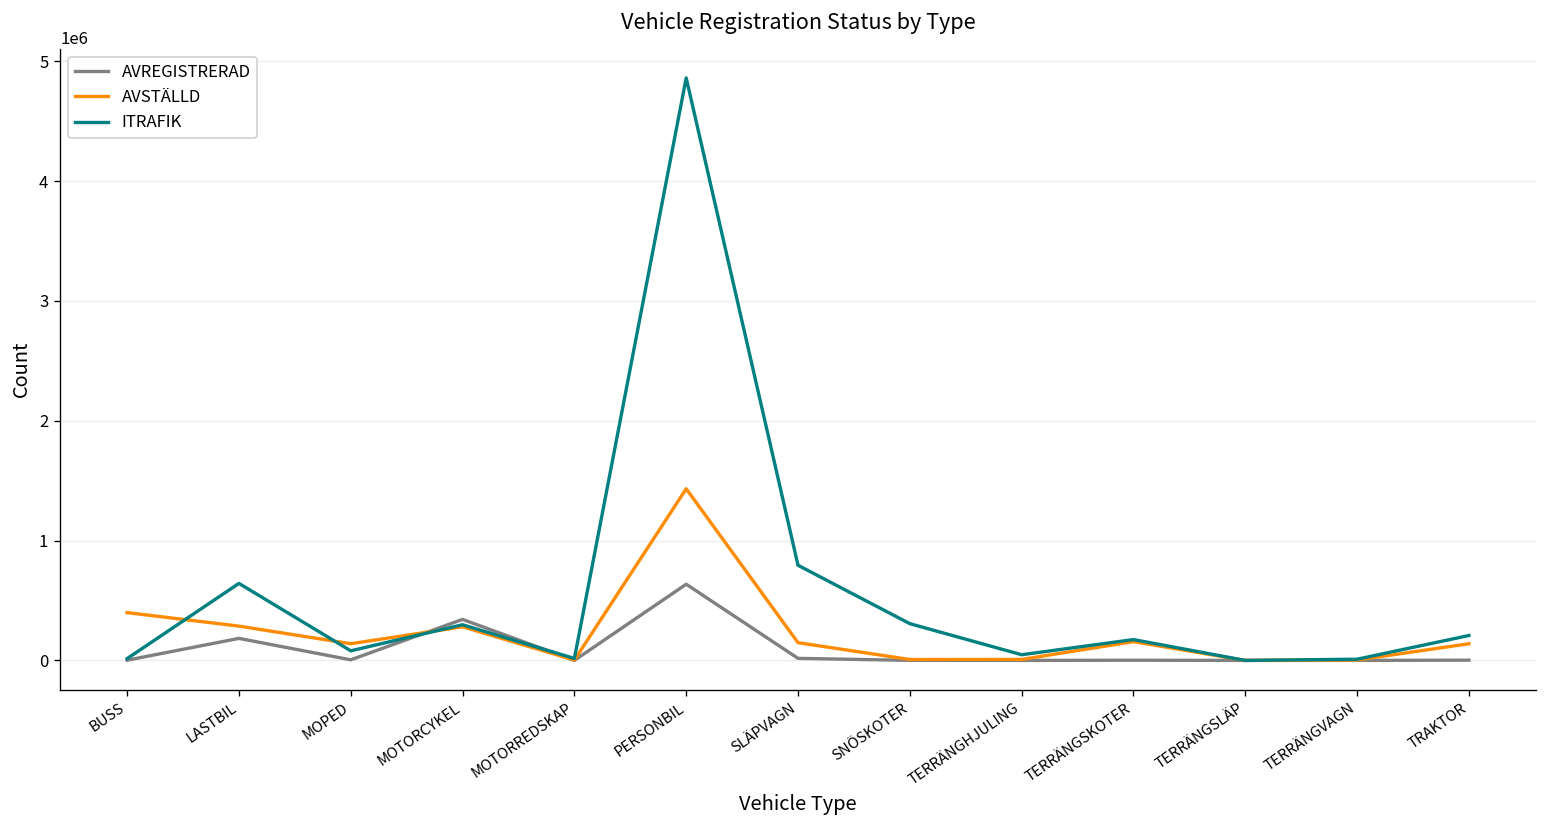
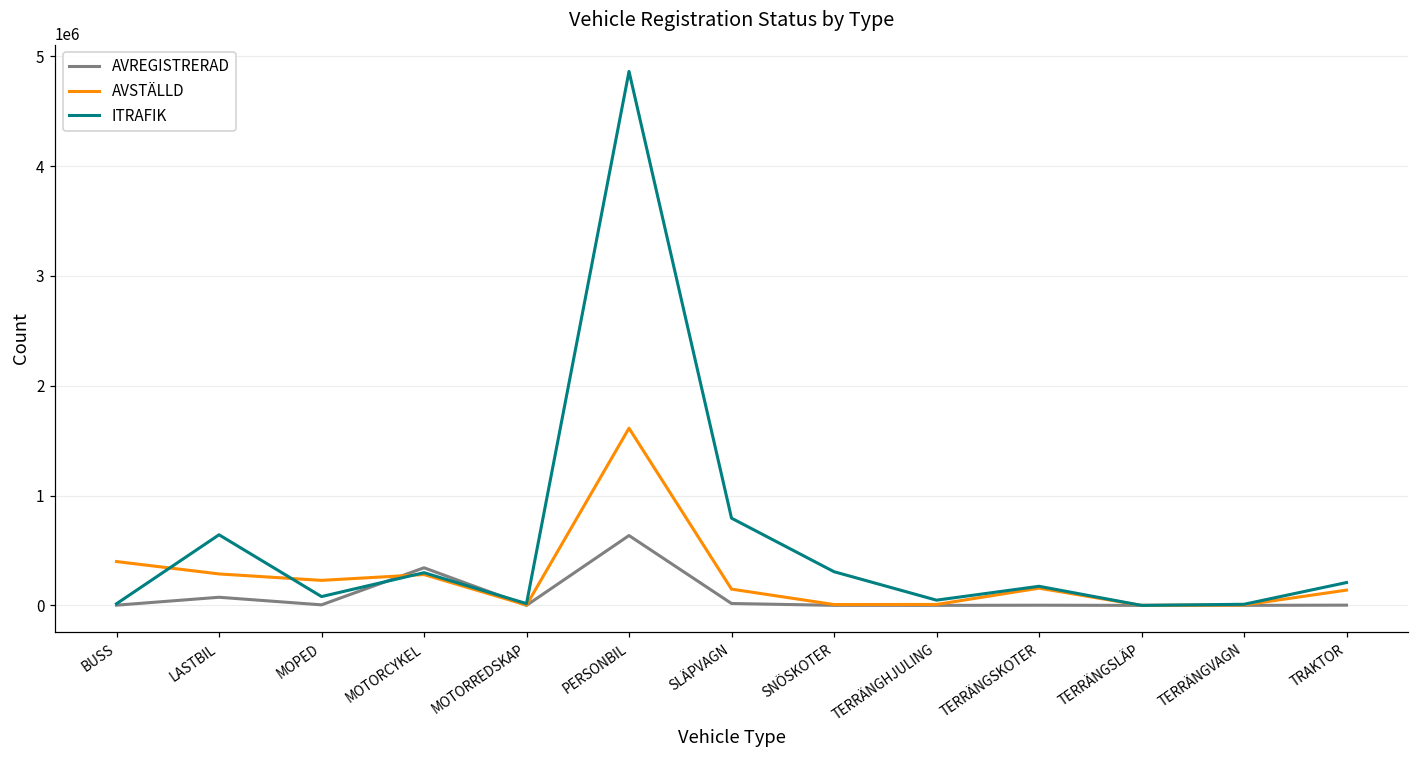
AVREGISTRERAD, LASTBIL: 200000 -> 100000
AVSTÄLLD, MOPED: 100000 -> 200000
AVSTÄLLD, PERSONBIL: 1400000 -> 1600000
